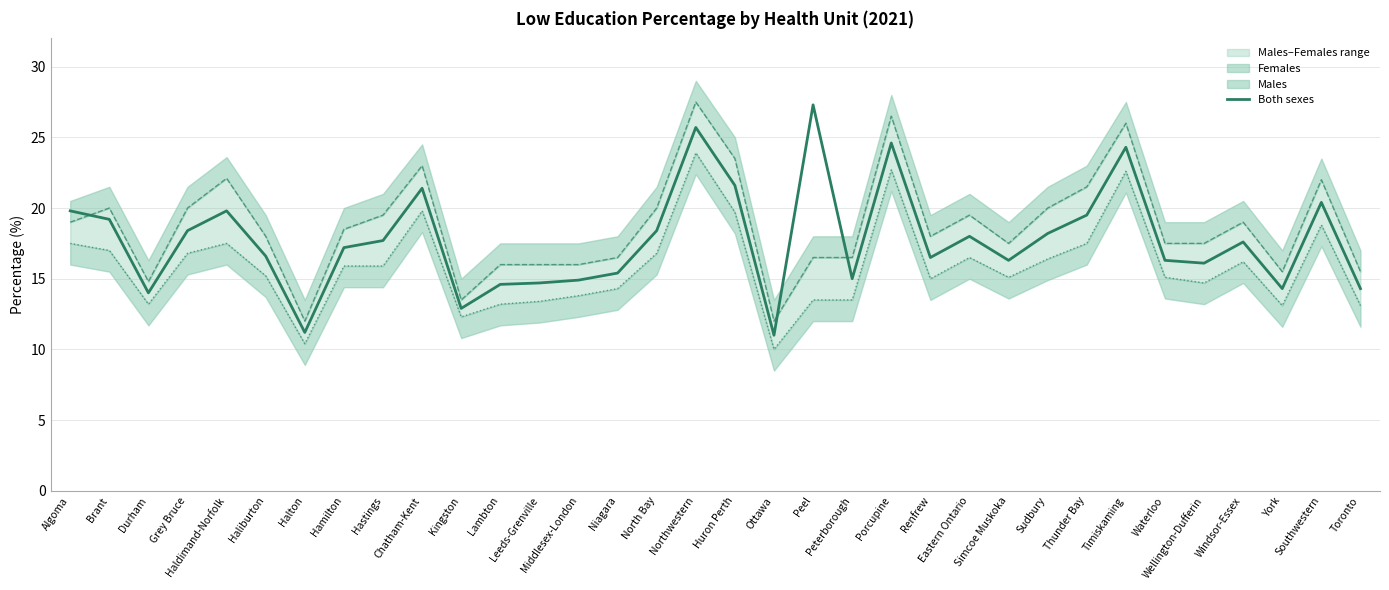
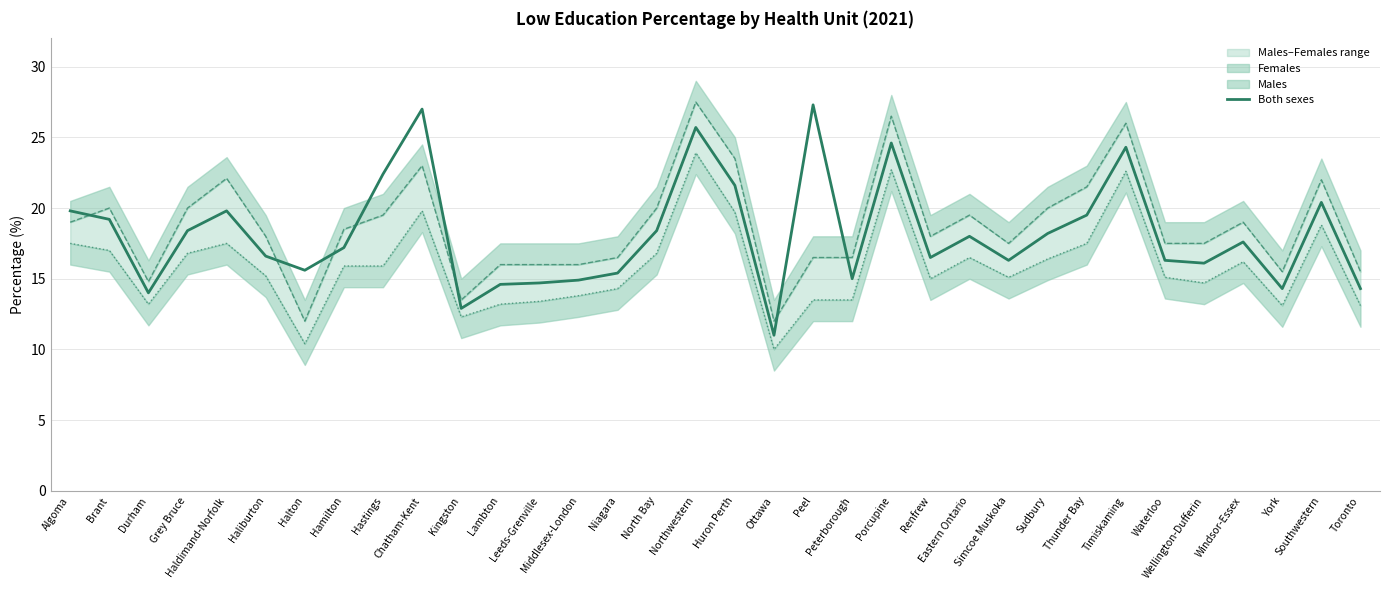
Both sexes, Halton: 11.2 -> 15.6
Both sexes, Hastings: 17.7 -> 22.4
Both sexes, Chatham-Kent: 21.4 -> 27.0
